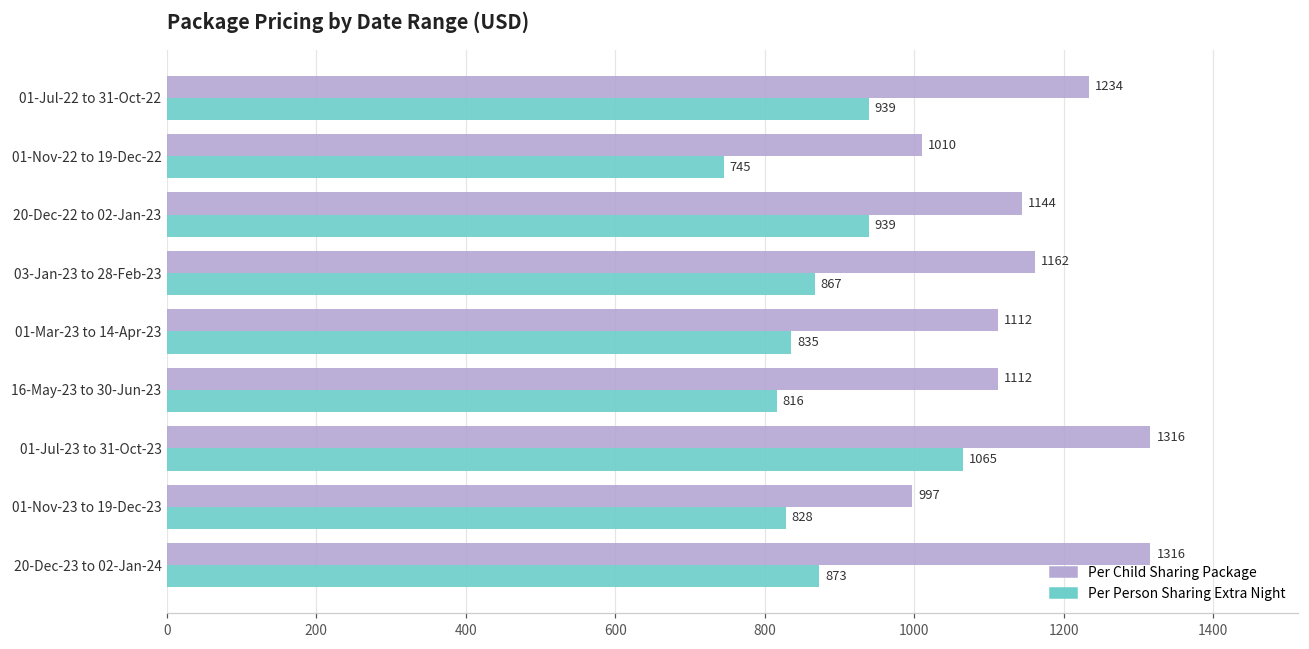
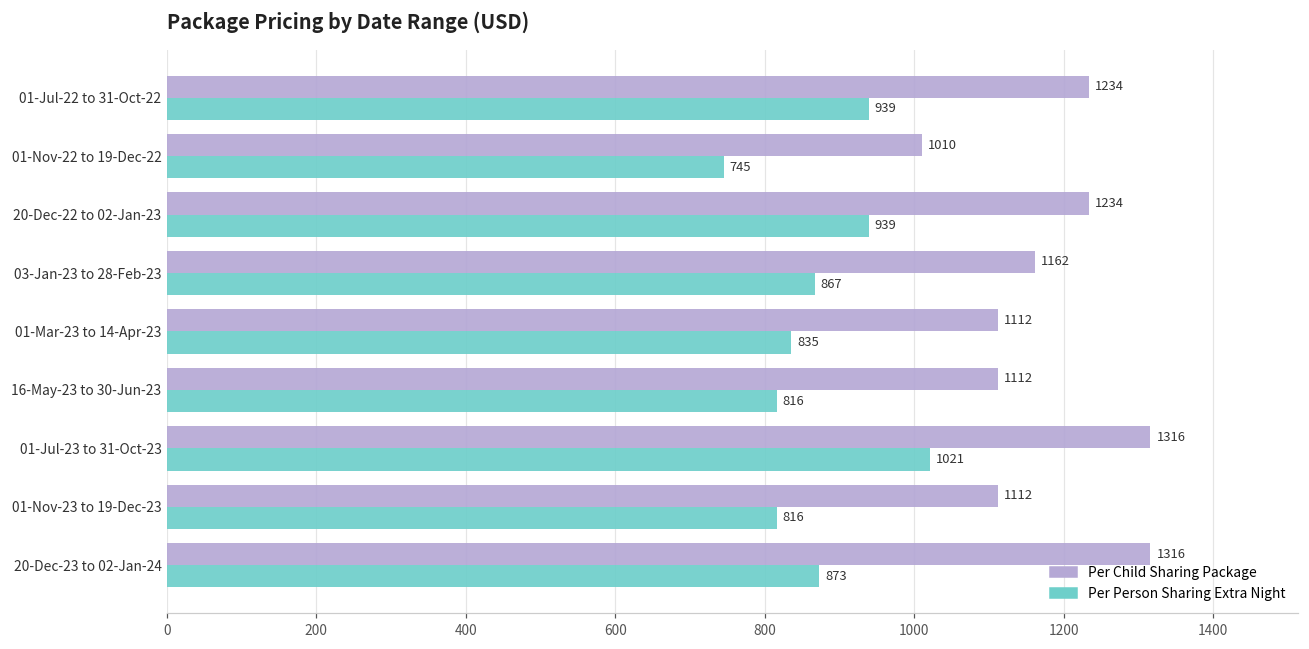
Per Child Sharing Package, 20-Dec-22 to 02-Jan-23: 1144 -> 1234
Per Person Sharing Extra Night, 01-Jul-23 to 31-Oct-23: 1065 -> 1021
Per Child Sharing Package, 01-Nov-23 to 19-Dec-23: 997 -> 1112
Per Person Sharing Extra Night, 01-Nov-23 to 19-Dec-23: 828 -> 816
